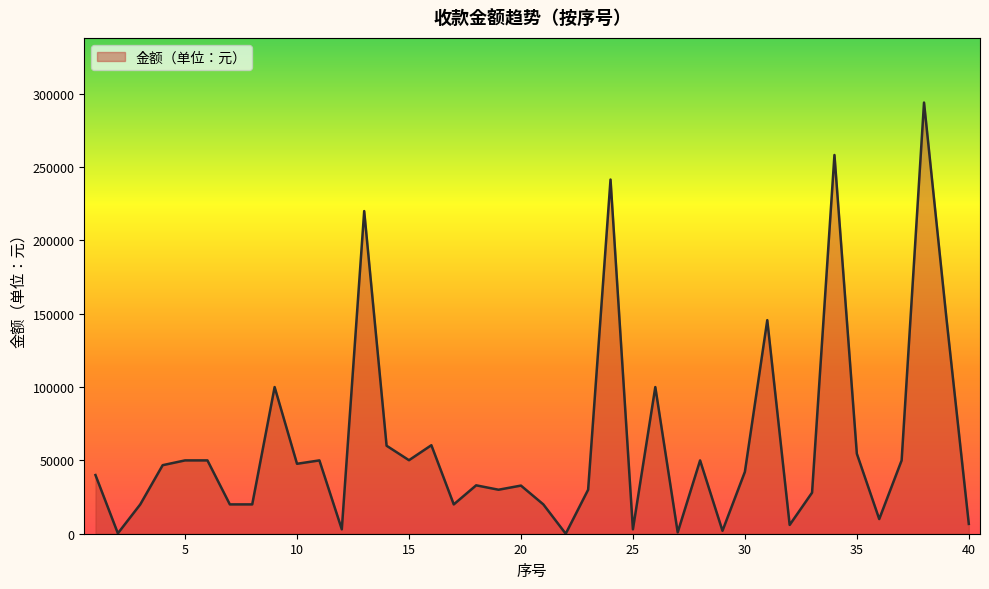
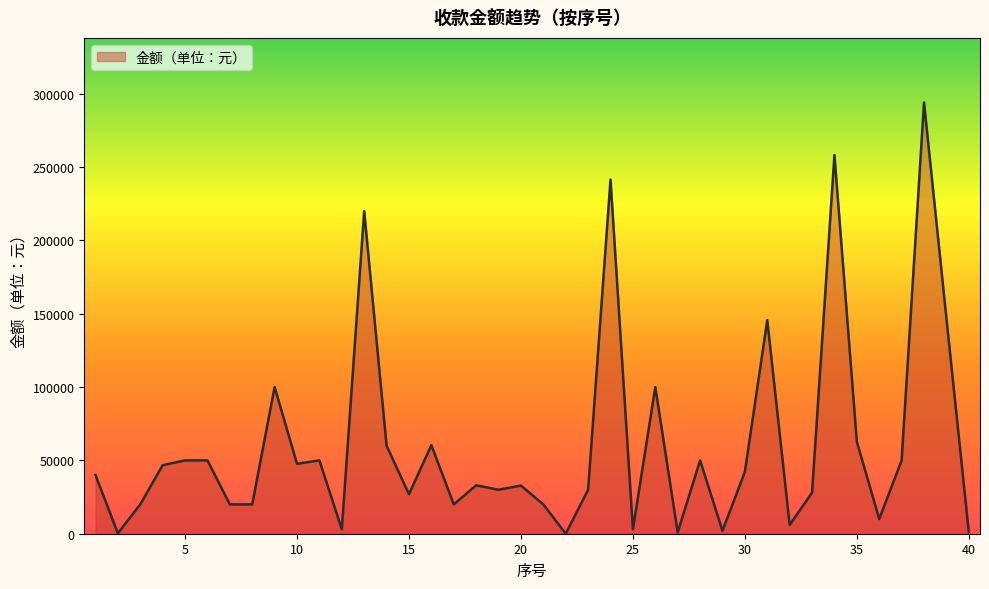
15: 50000 -> 27000
35: 55000 -> 63000
40: 7000 -> 1000
